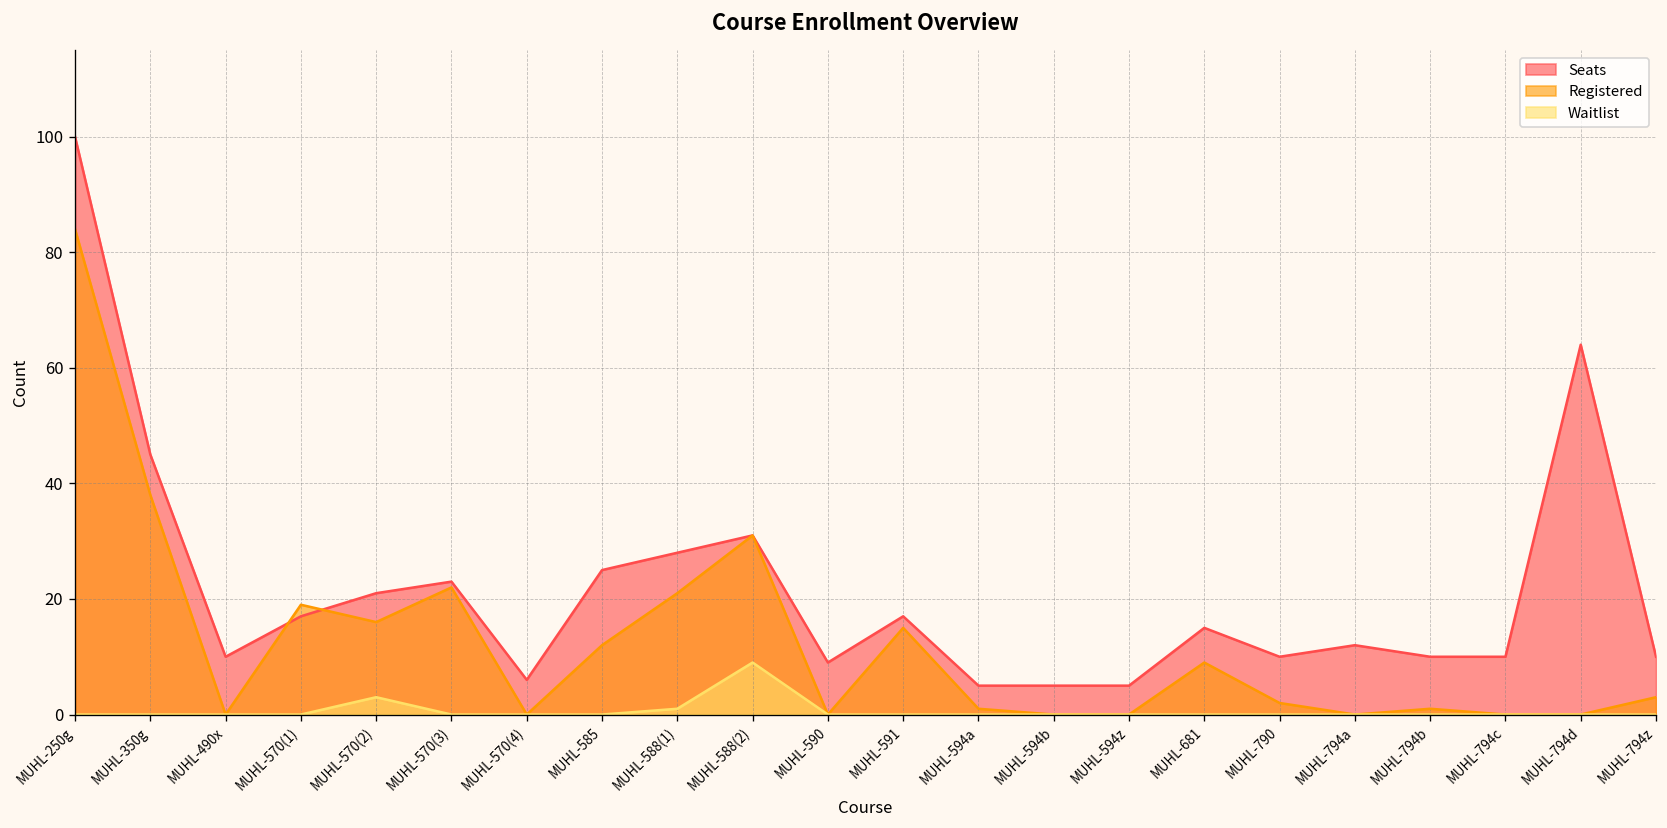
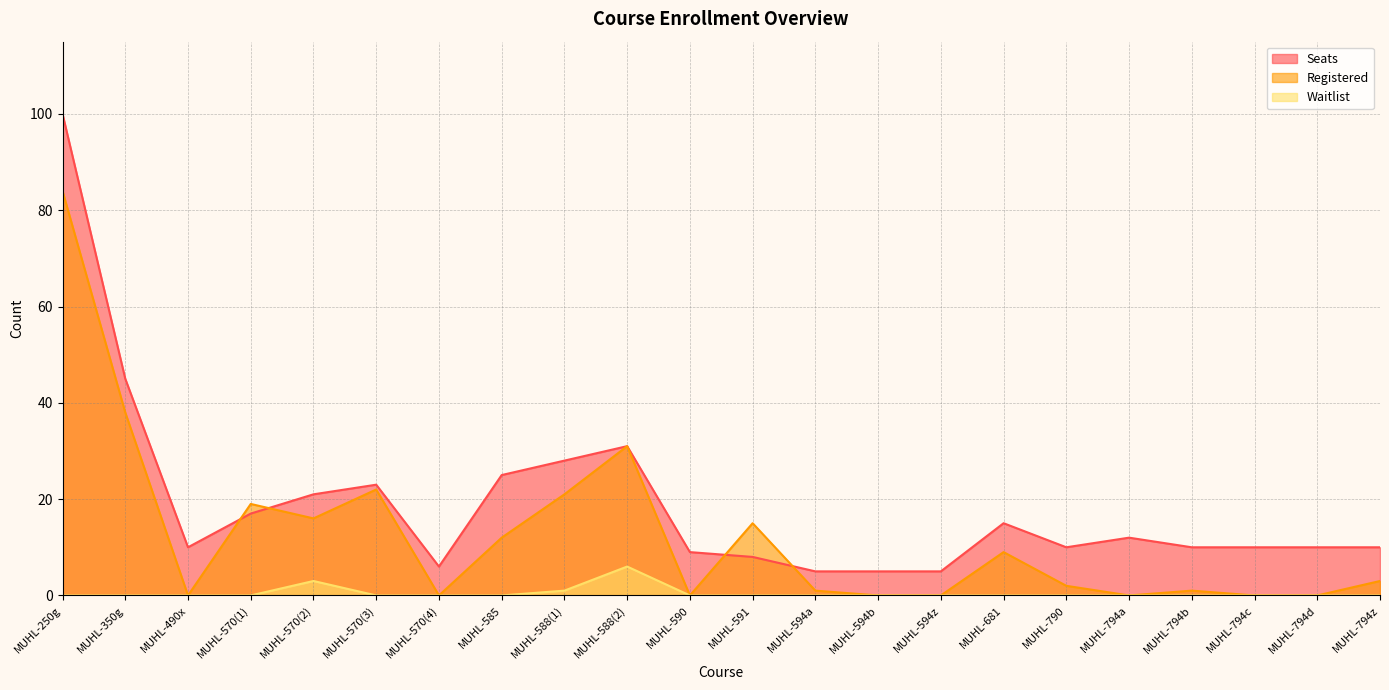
Waitlist, MUHL-588(2): 9 -> 6
Seats, MUHL-591: 17 -> 8
Seats, MUHL-794d: 64 -> 10
